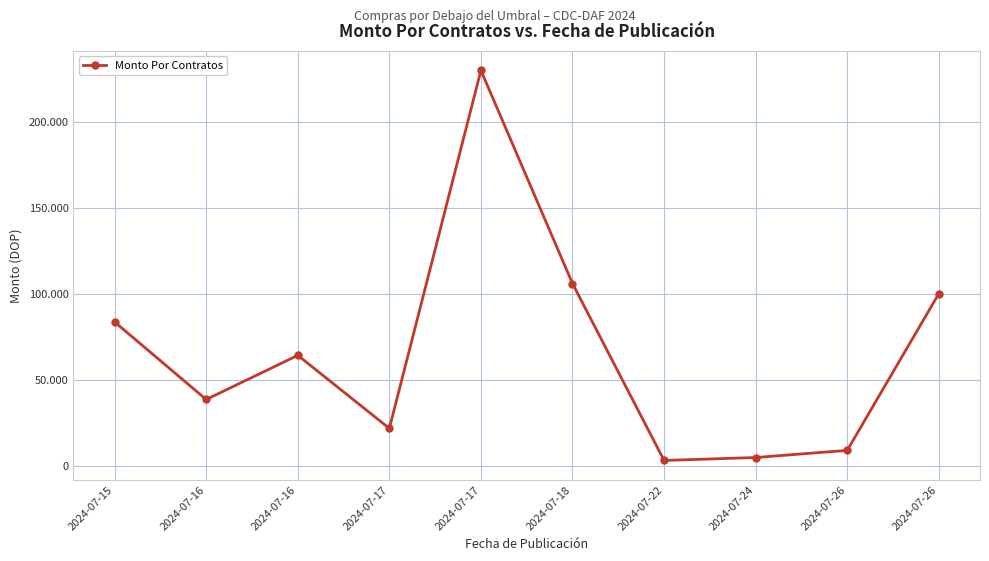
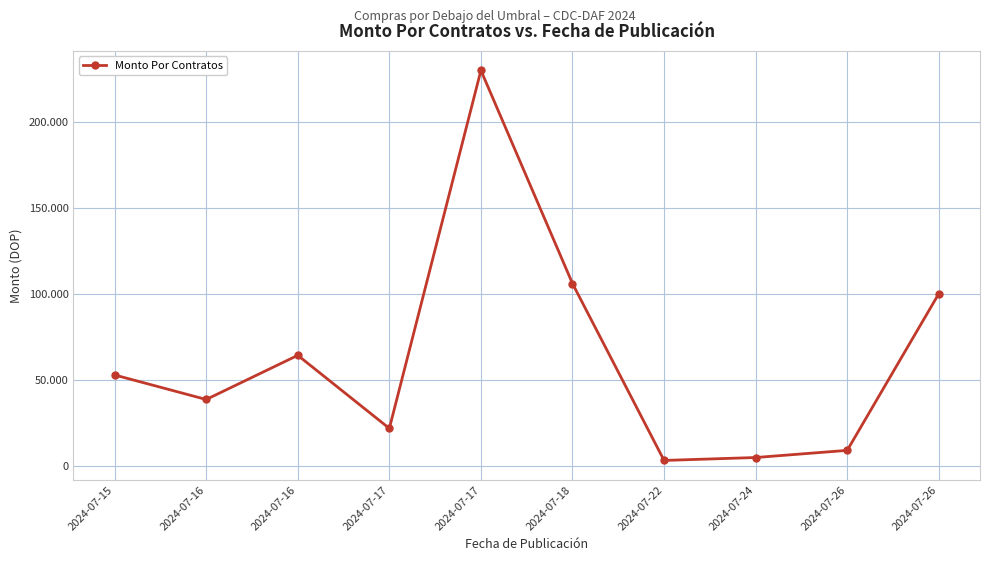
2024-07-15: 84 -> 53
